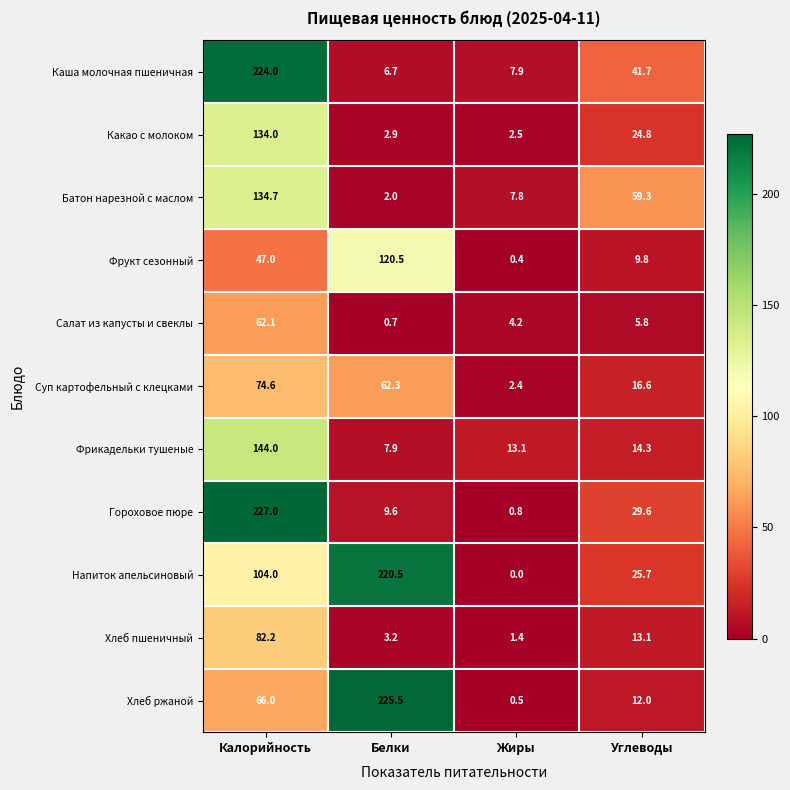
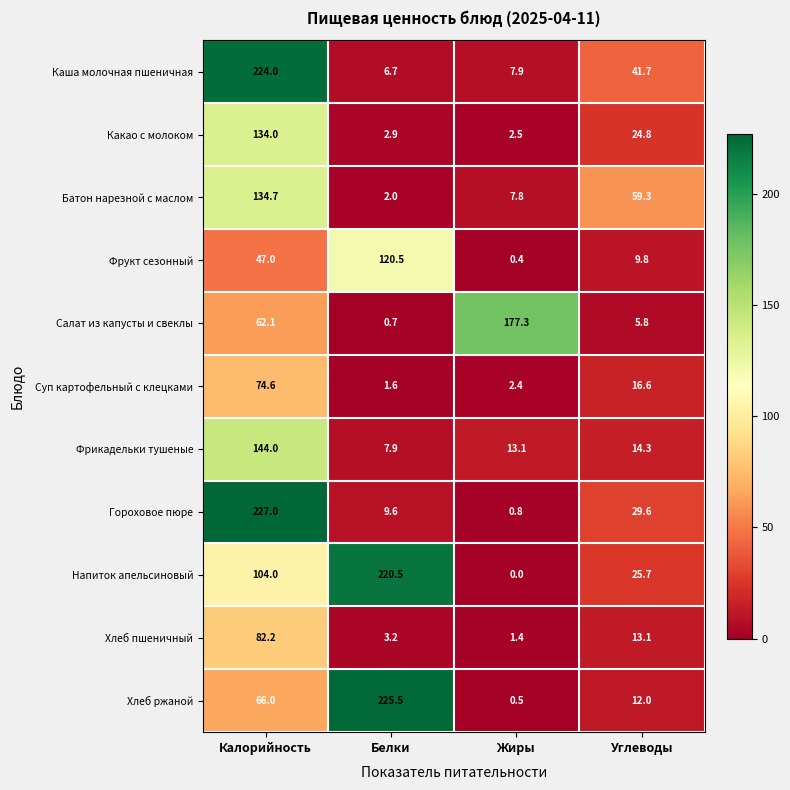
Салат из капусты и свеклы, Жиры: 4.2 -> 177.3
Суп картофельный с клецками, Белки: 62.3 -> 1.6
